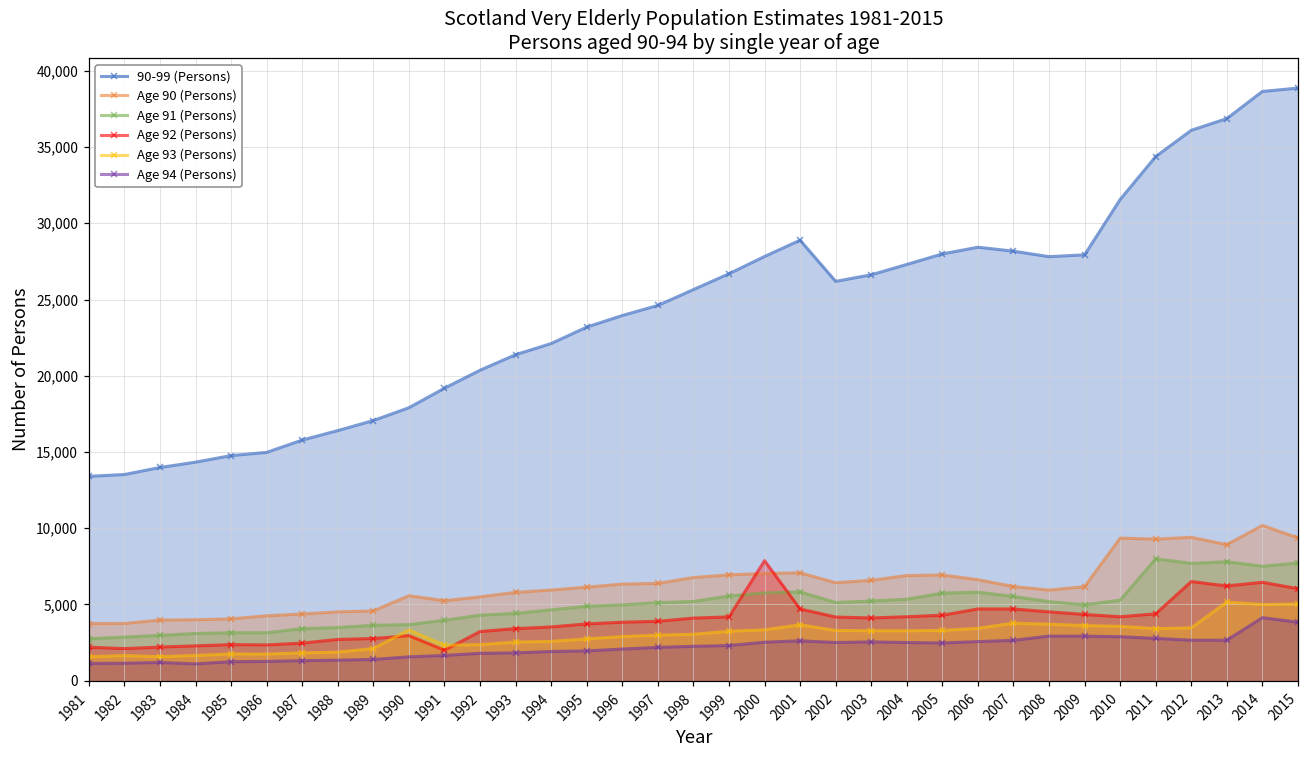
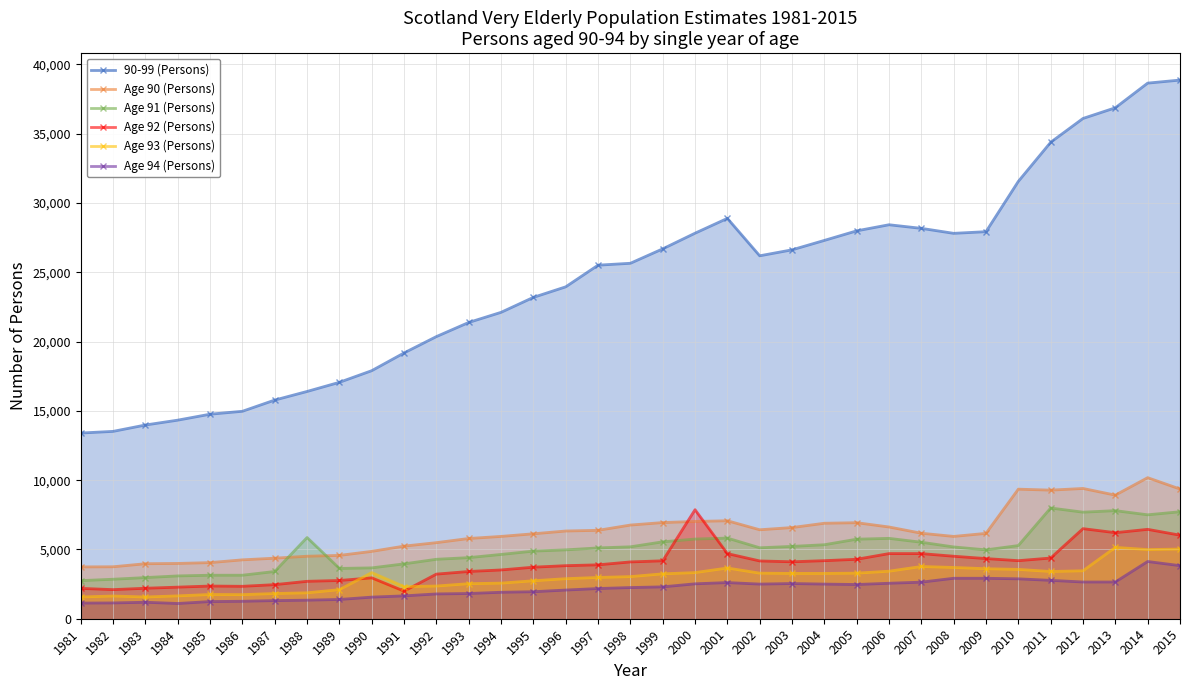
Age 91 (Persons), 1988: 3,500 -> 5,900
Age 90 (Persons), 1990: 5,600 -> 4,900
90-99 (Persons), 1997: 24,600 -> 25,500
